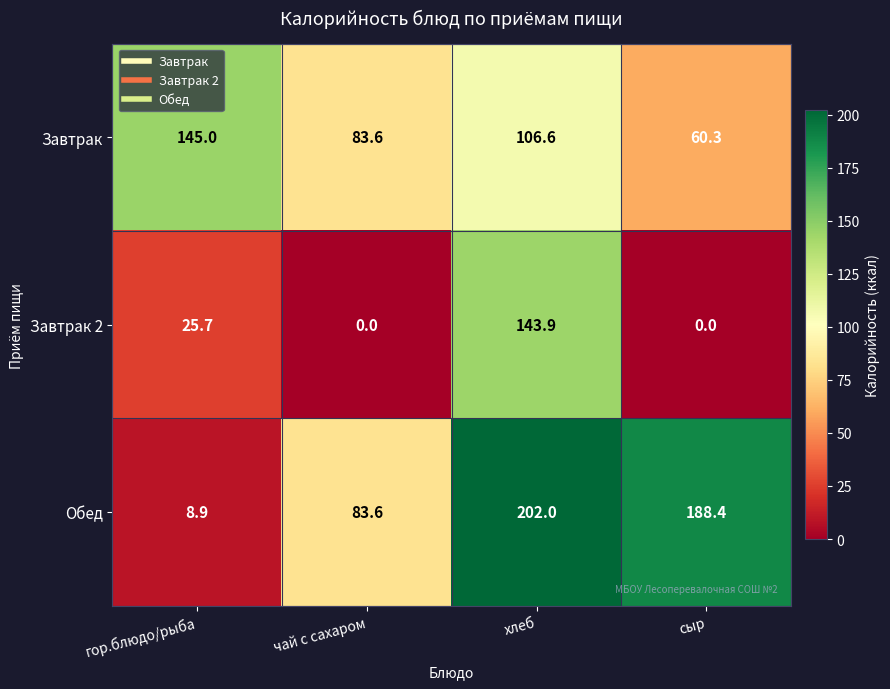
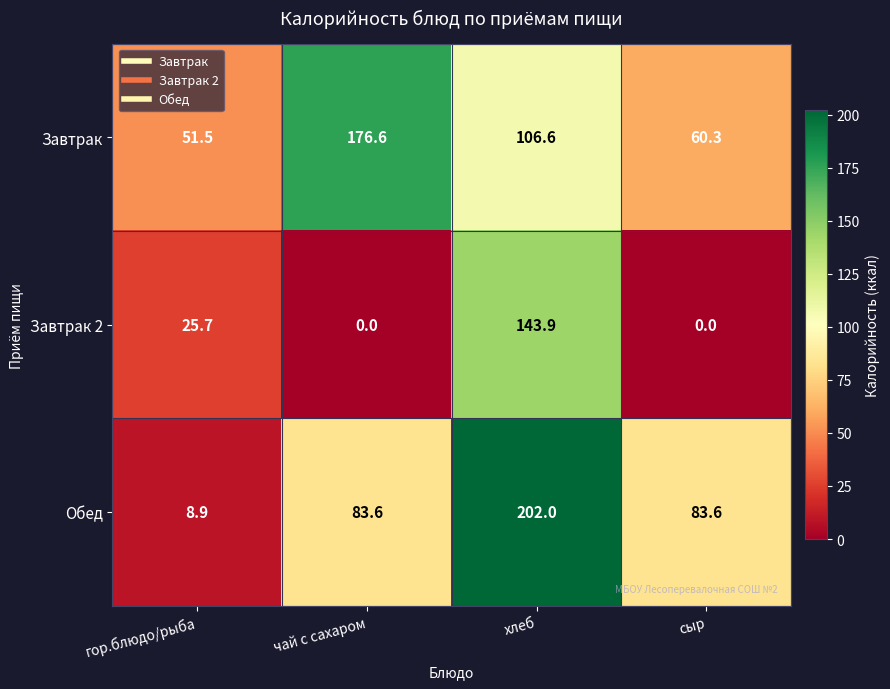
Завтрак, гор.блюдо/рыба: 145.0 -> 51.5
Завтрак, чай с сахаром: 83.6 -> 176.6
Обед, сыр: 188.4 -> 83.6
